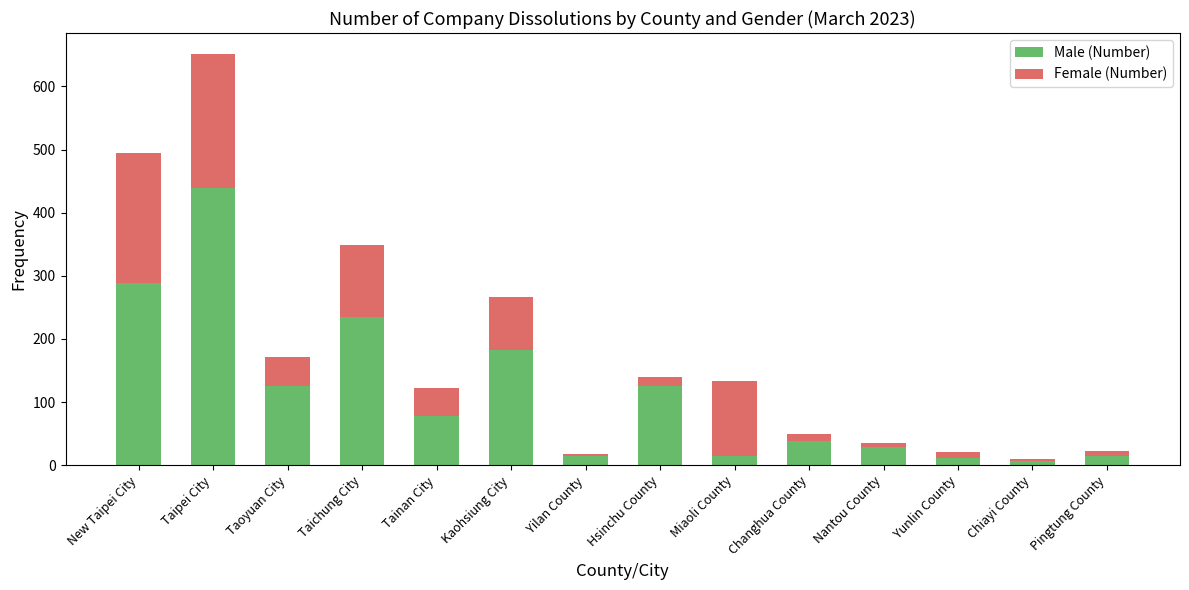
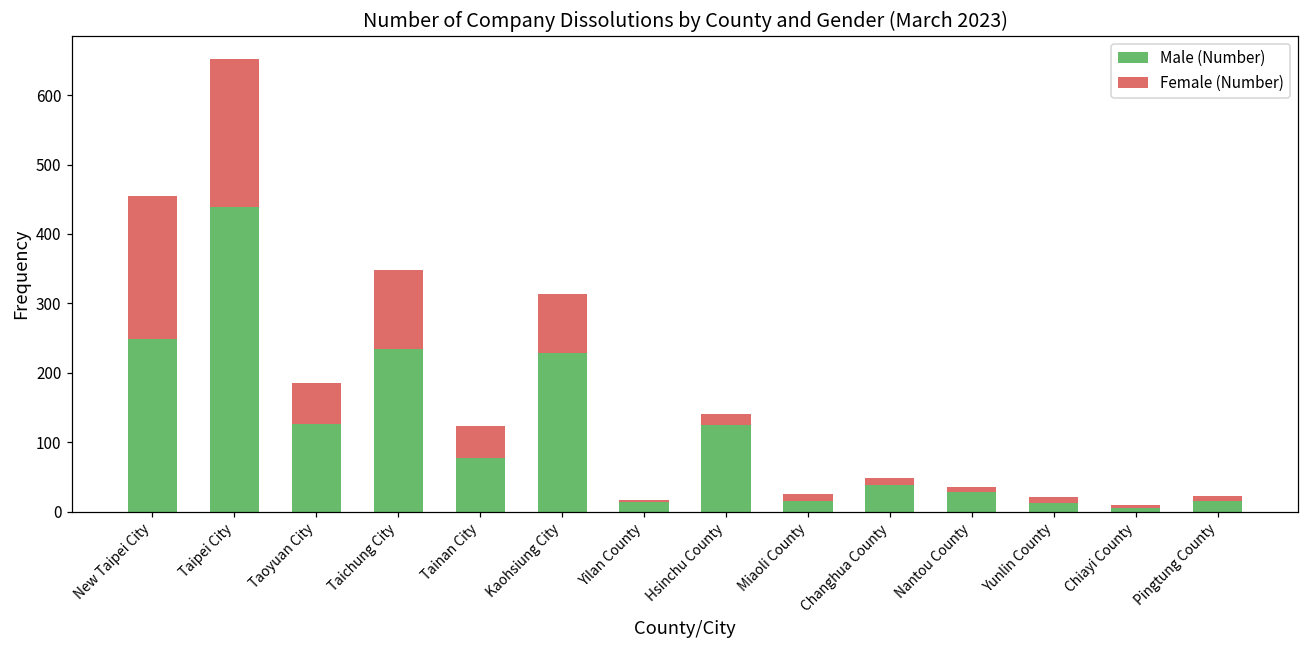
Male (Number), New Taipei City: 290 -> 250
Female (Number), Taoyuan City: 50 -> 60
Male (Number), Kaohsiung City: 180 -> 230
Female (Number), Miaoli County: 120 -> 10
